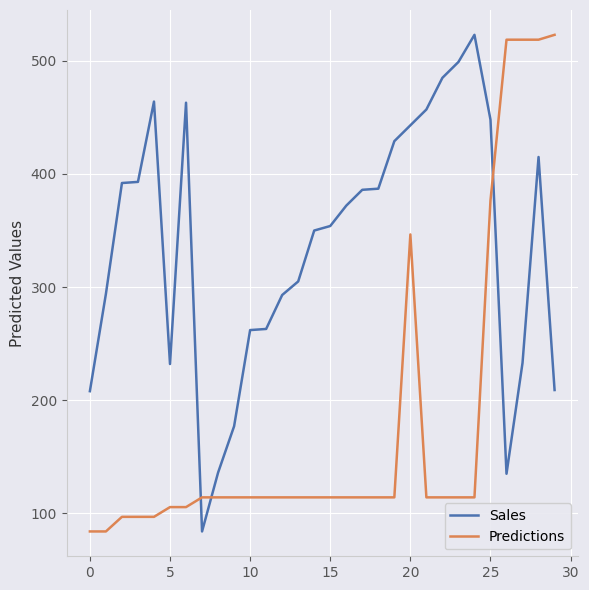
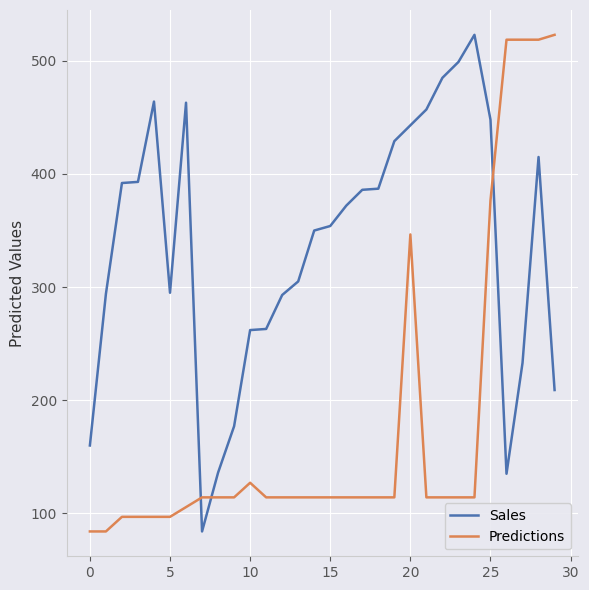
Sales, 0: 208 -> 160
Sales, 5: 232 -> 295
Predictions, 5: 106 -> 97
Predictions, 10: 114 -> 127
